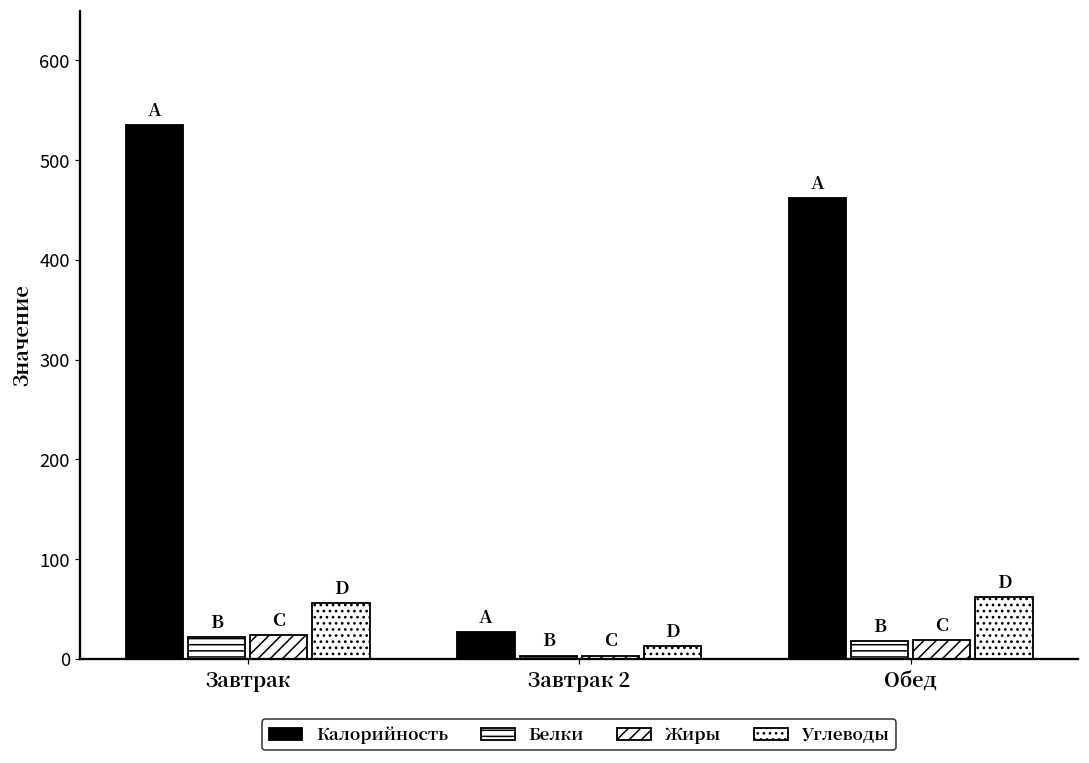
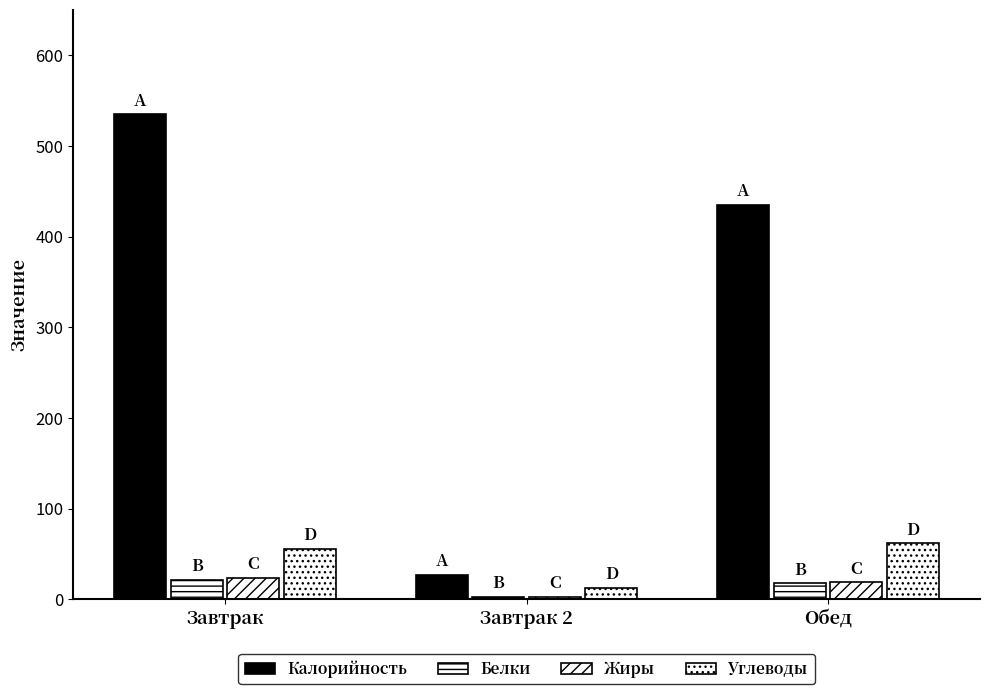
Калорийность, Обед: 460 -> 440
